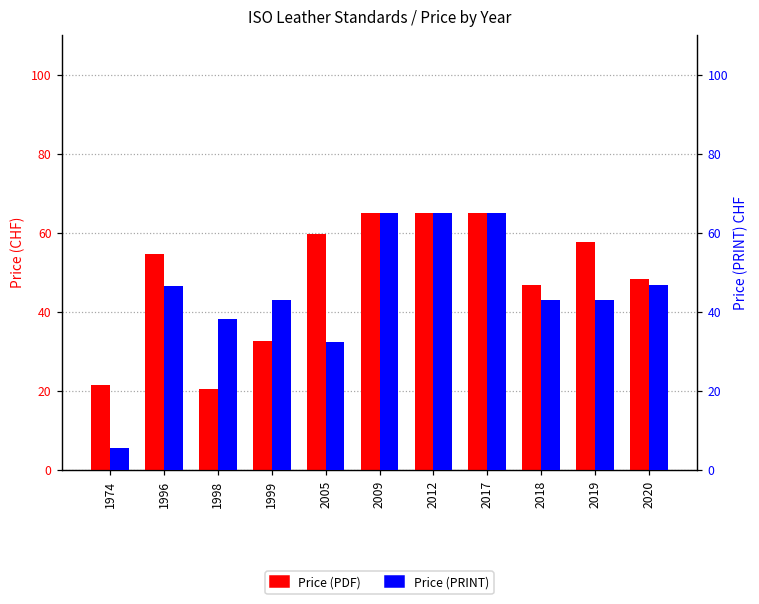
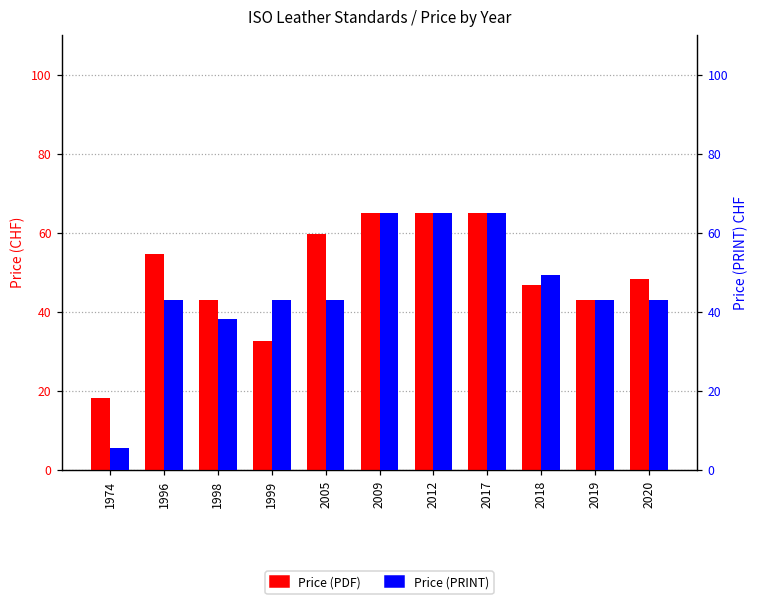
Price (PDF), 1974: 21 -> 18
Price (PDF), 1998: 21 -> 43
Price (PDF), 2019: 58 -> 43
Price (PRINT), 1996: 46 -> 43
Price (PRINT), 2005: 32 -> 43
Price (PRINT), 2018: 43 -> 49
Price (PRINT), 2020: 47 -> 43
